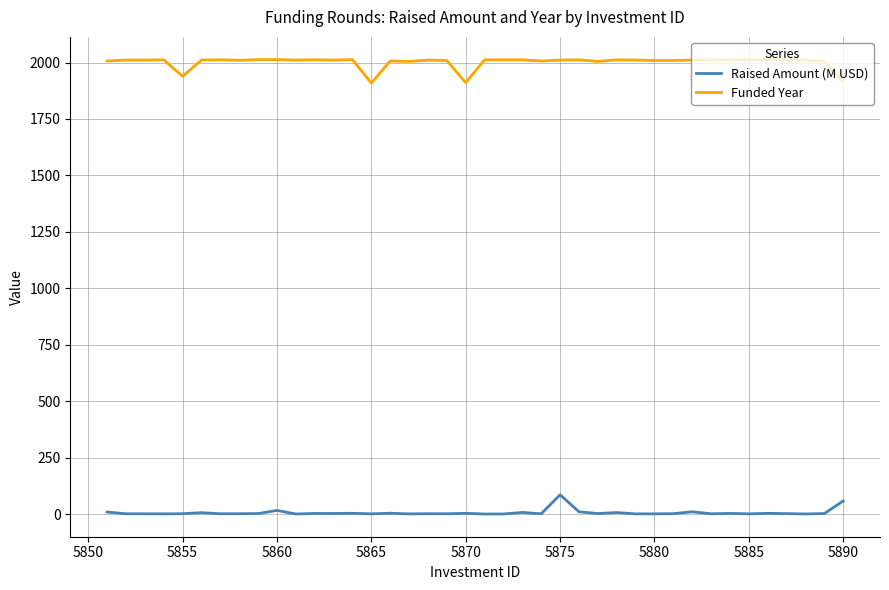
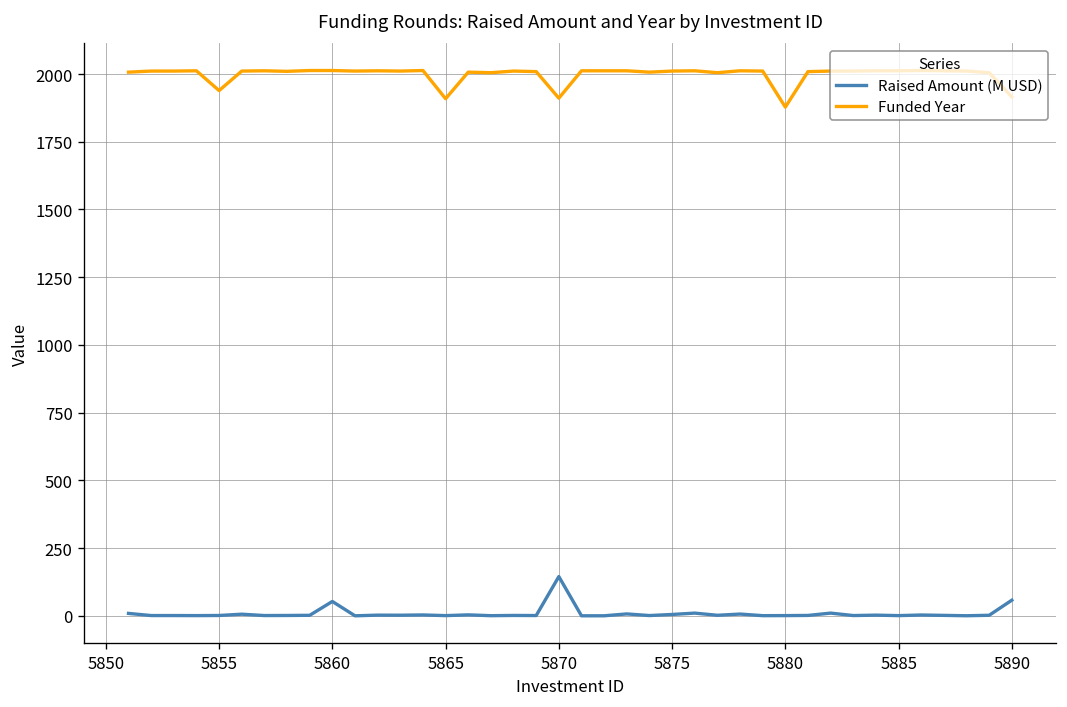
Raised Amount (M USD), 5860: 20 -> 50
Raised Amount (M USD), 5870: 0 -> 140
Raised Amount (M USD), 5875: 90 -> 10
Funded Year, 5880: 2010 -> 1880
